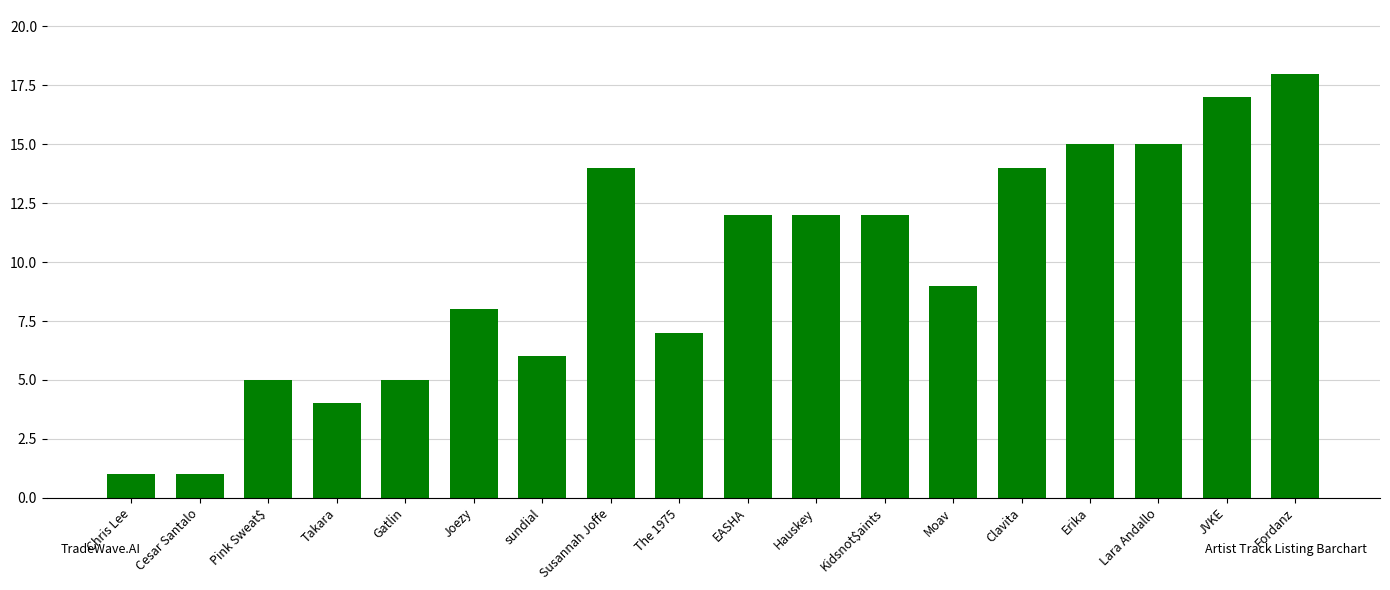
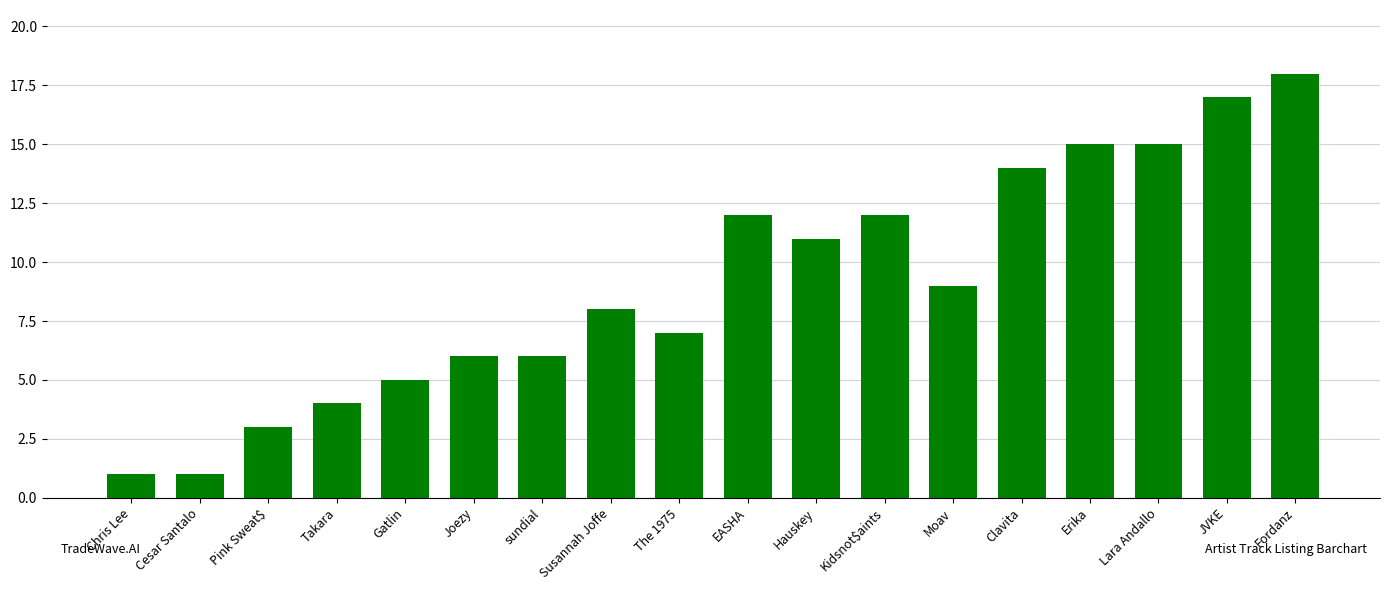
Pink Sweat$: 5 -> 3
Joezy: 8 -> 6
Susannah Joffe: 14 -> 8
Hauskey: 12 -> 11
